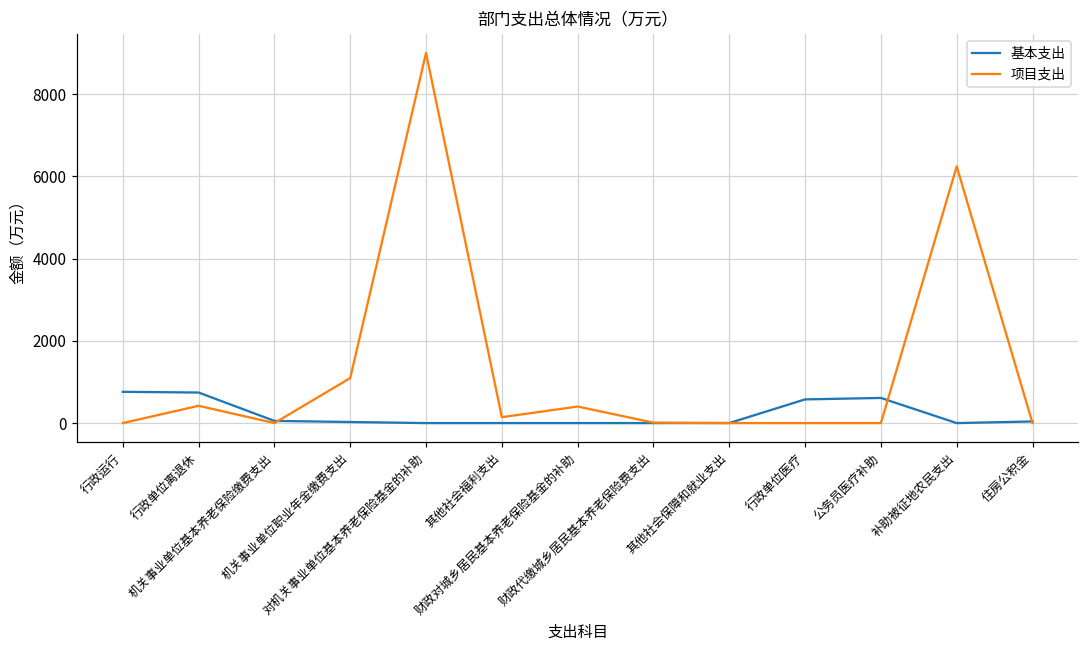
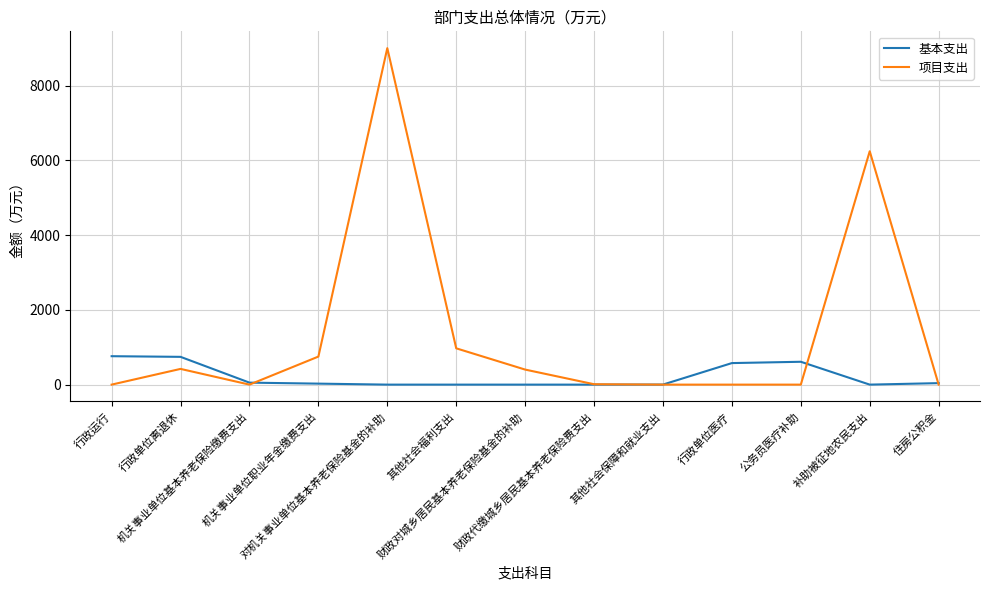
项目支出, 机关事业单位职业年金缴费支出: 1100 -> 800
项目支出, 其他社会福利支出: 100 -> 1000
